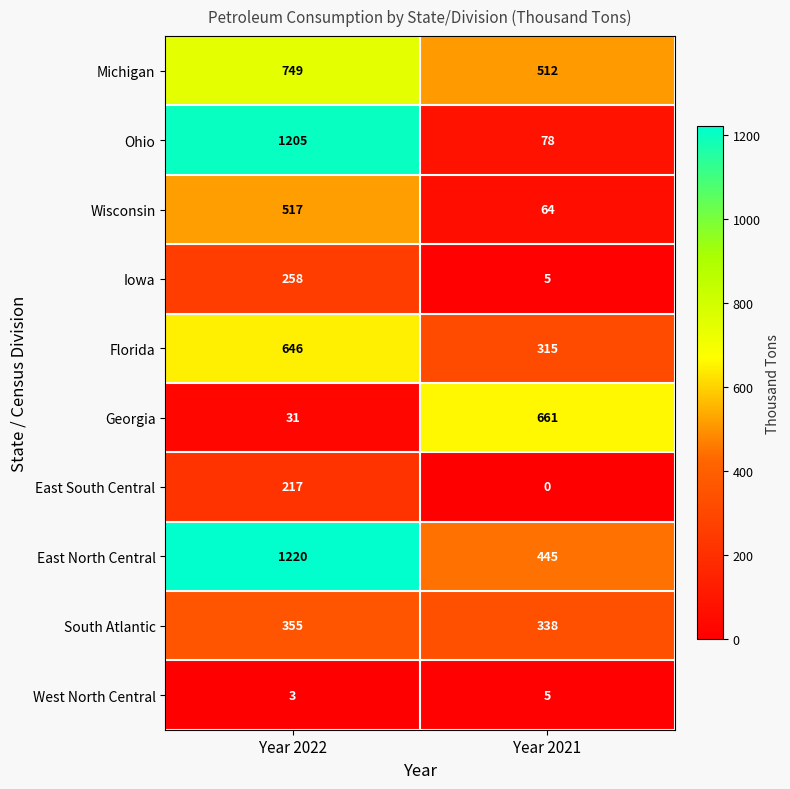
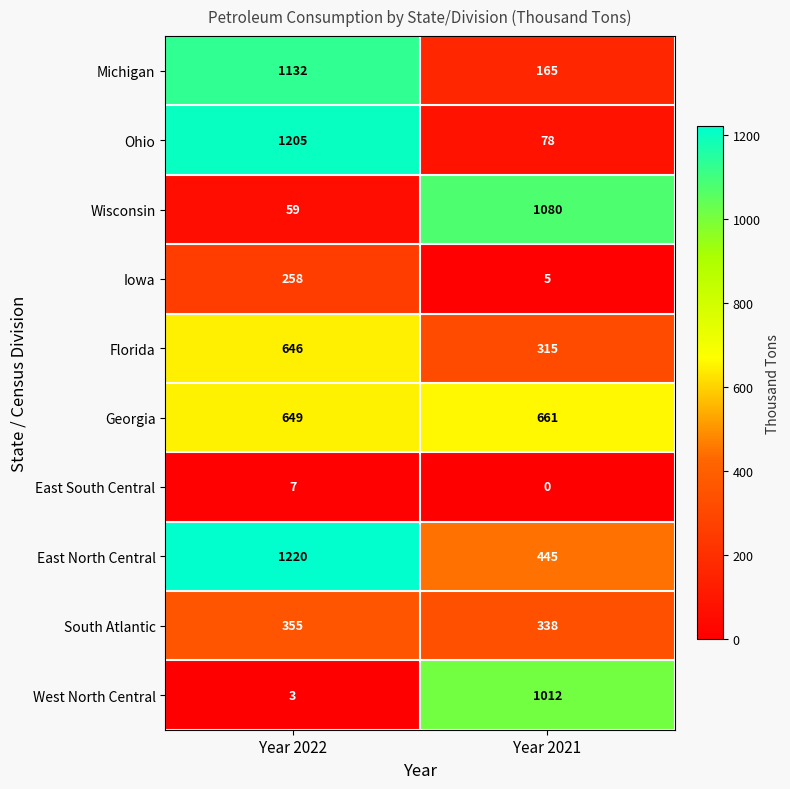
Michigan, Year 2022: 749 -> 1132
Michigan, Year 2021: 512 -> 165
Wisconsin, Year 2022: 517 -> 59
Wisconsin, Year 2021: 64 -> 1080
Georgia, Year 2022: 31 -> 649
East South Central, Year 2022: 217 -> 7
West North Central, Year 2021: 5 -> 1012
